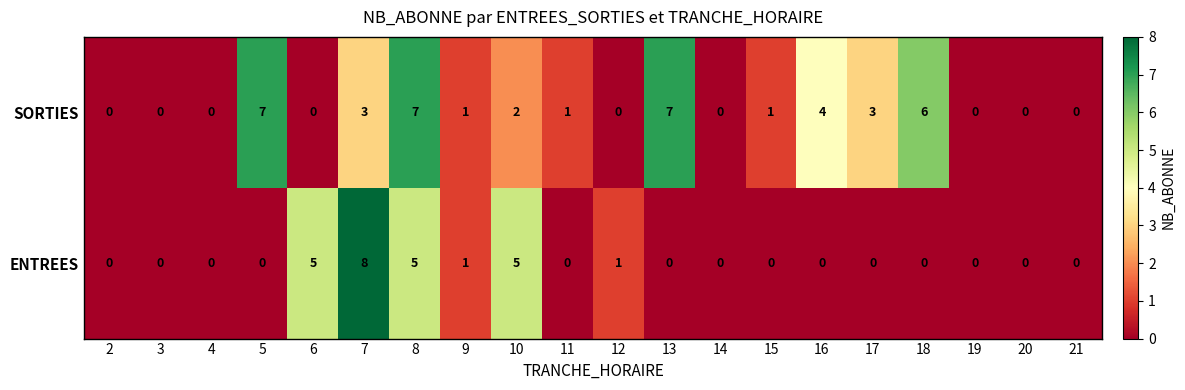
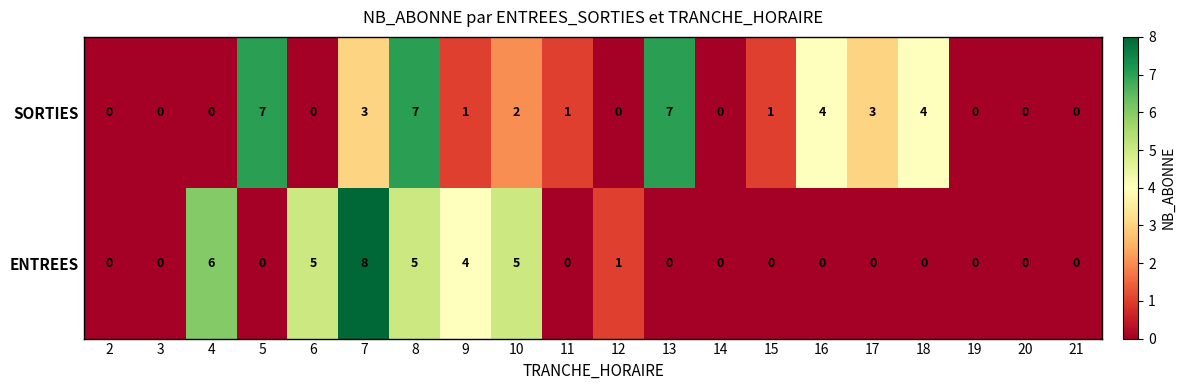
SORTIES, 18: 6 -> 4
ENTREES, 4: 0 -> 6
ENTREES, 9: 1 -> 4
